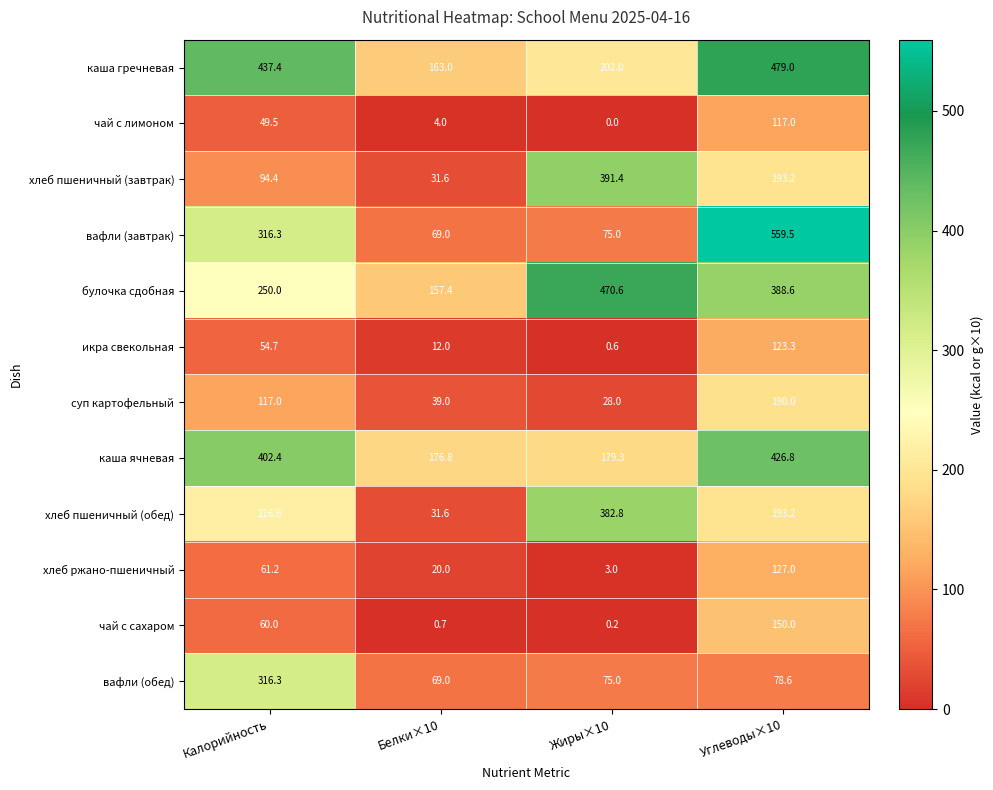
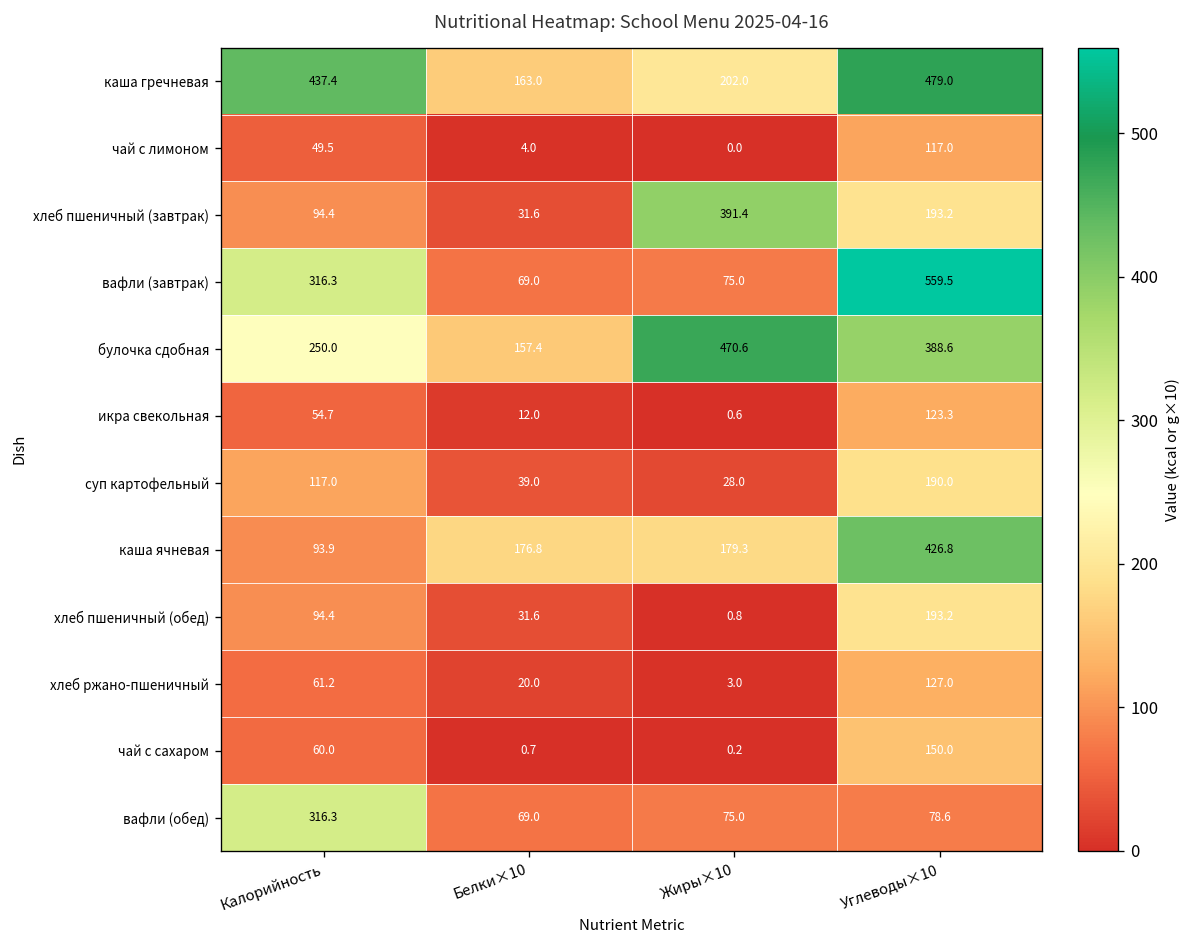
каша ячневая, Калорийность: 402.4 -> 93.9
хлеб пшеничный (обед), Калорийность: 216.6 -> 94.4
хлеб пшеничный (обед), Жиры×10: 382.8 -> 0.8
